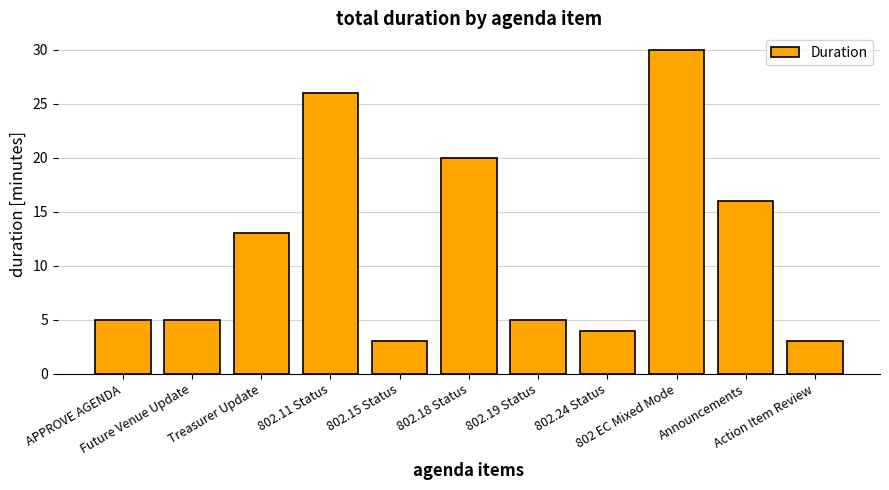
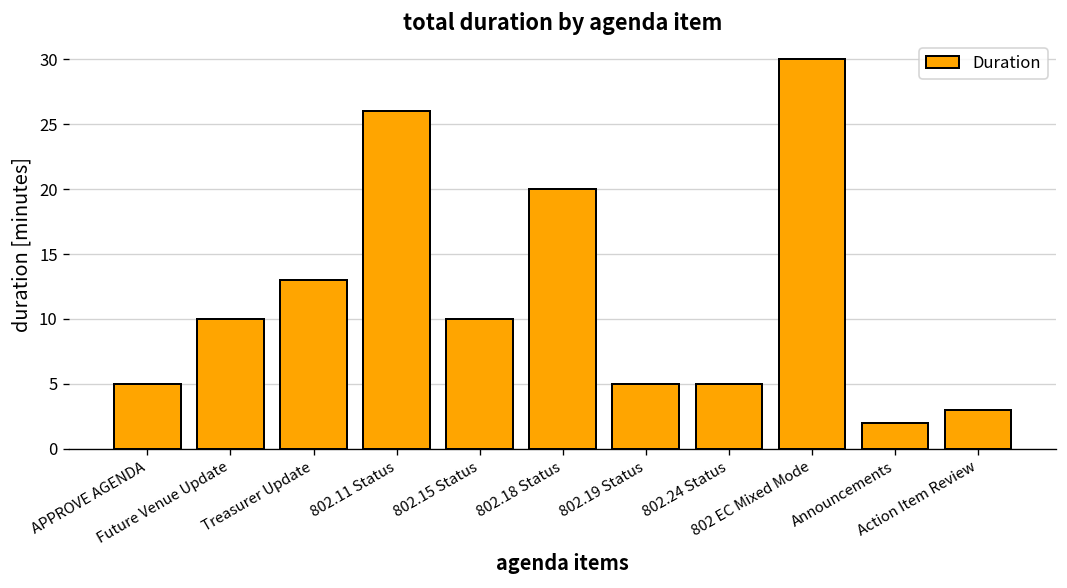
Future Venue Update: 5 -> 10
802.15 Status: 3 -> 10
802.24 Status: 4 -> 5
Announcements: 16 -> 2
